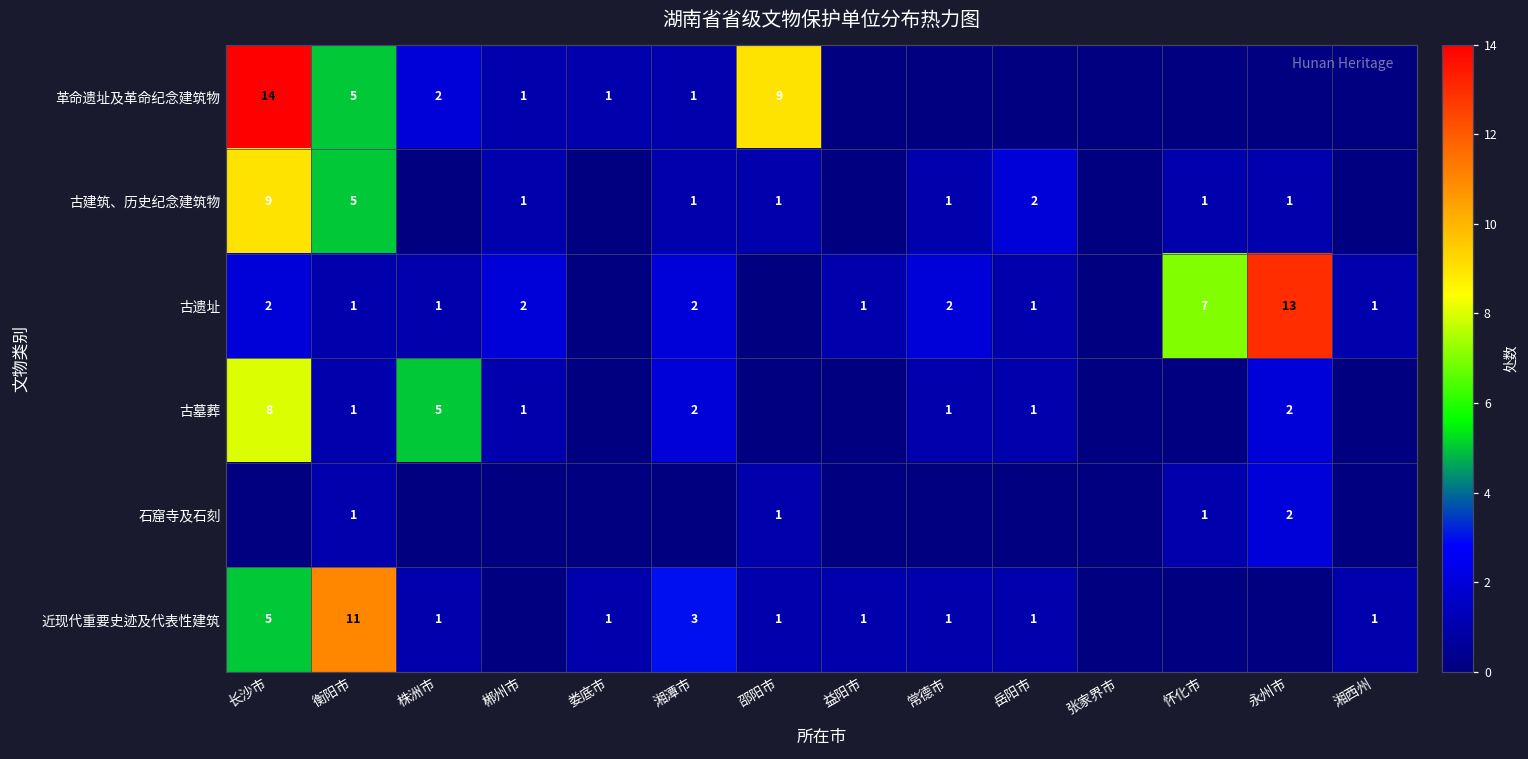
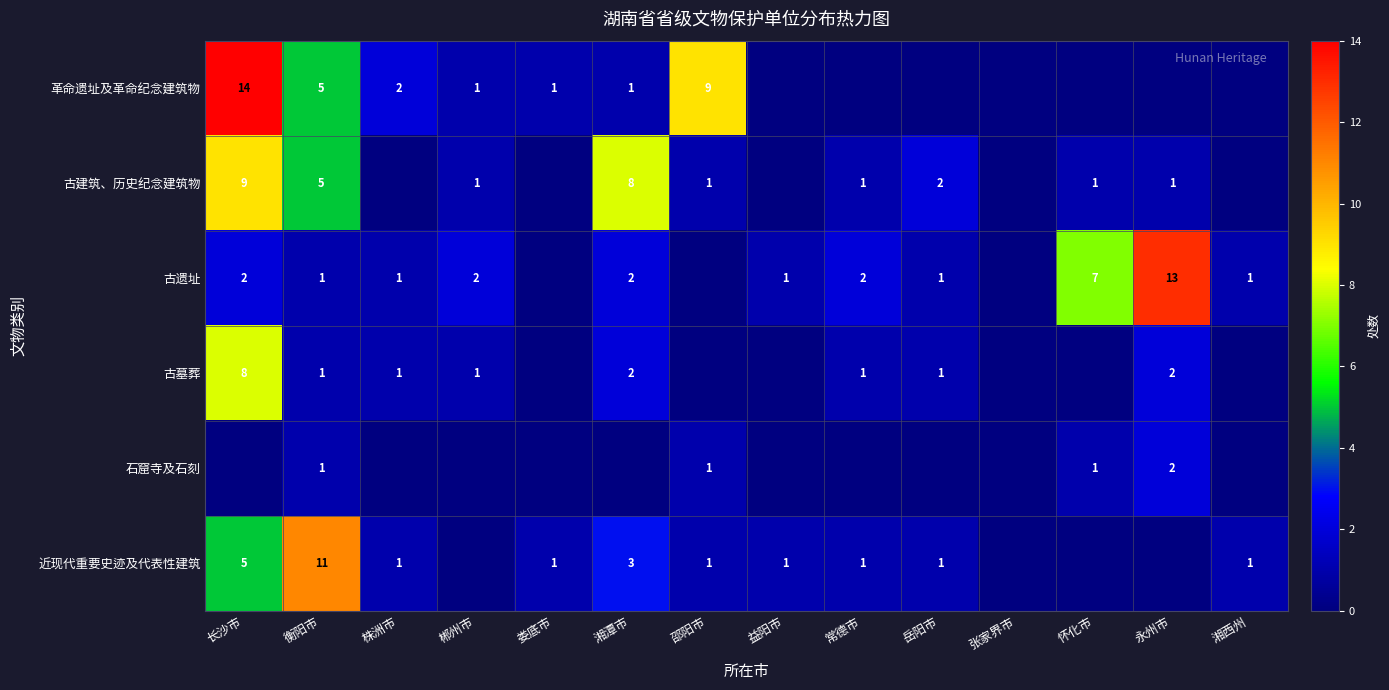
古建筑、历史纪念建筑物, 湘潭市: 1 -> 8
古墓葬, 株洲市: 5 -> 1
